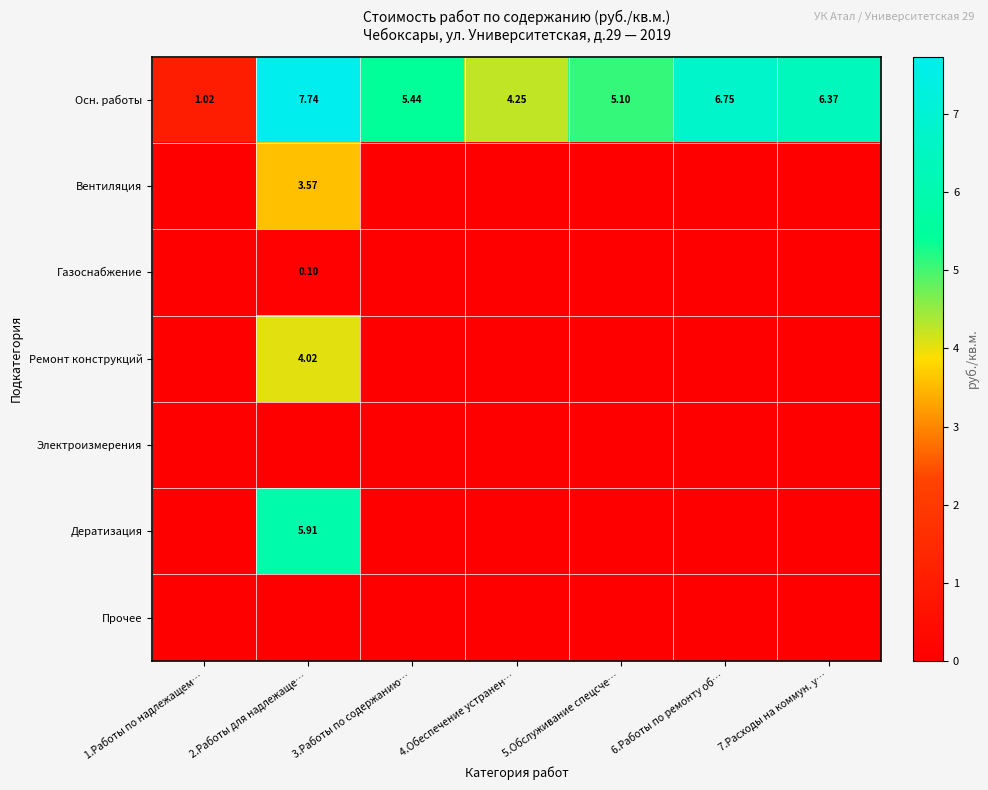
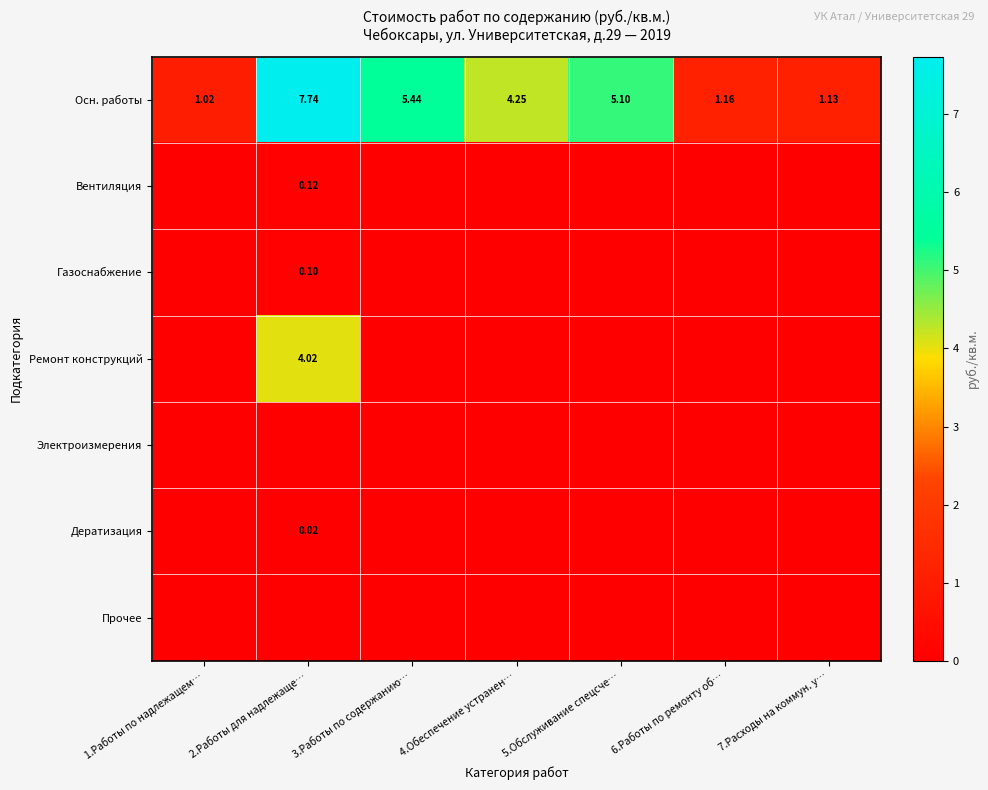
Осн. работы, 6.Работы по ремонту об…: 6.75 -> 1.16
Осн. работы, 7.Расходы на коммун. у…: 6.37 -> 1.13
Вентиляция, 2.Работы для надлежаще…: 3.57 -> 0.12
Дератизация, 2.Работы для надлежаще…: 5.91 -> 0.02
